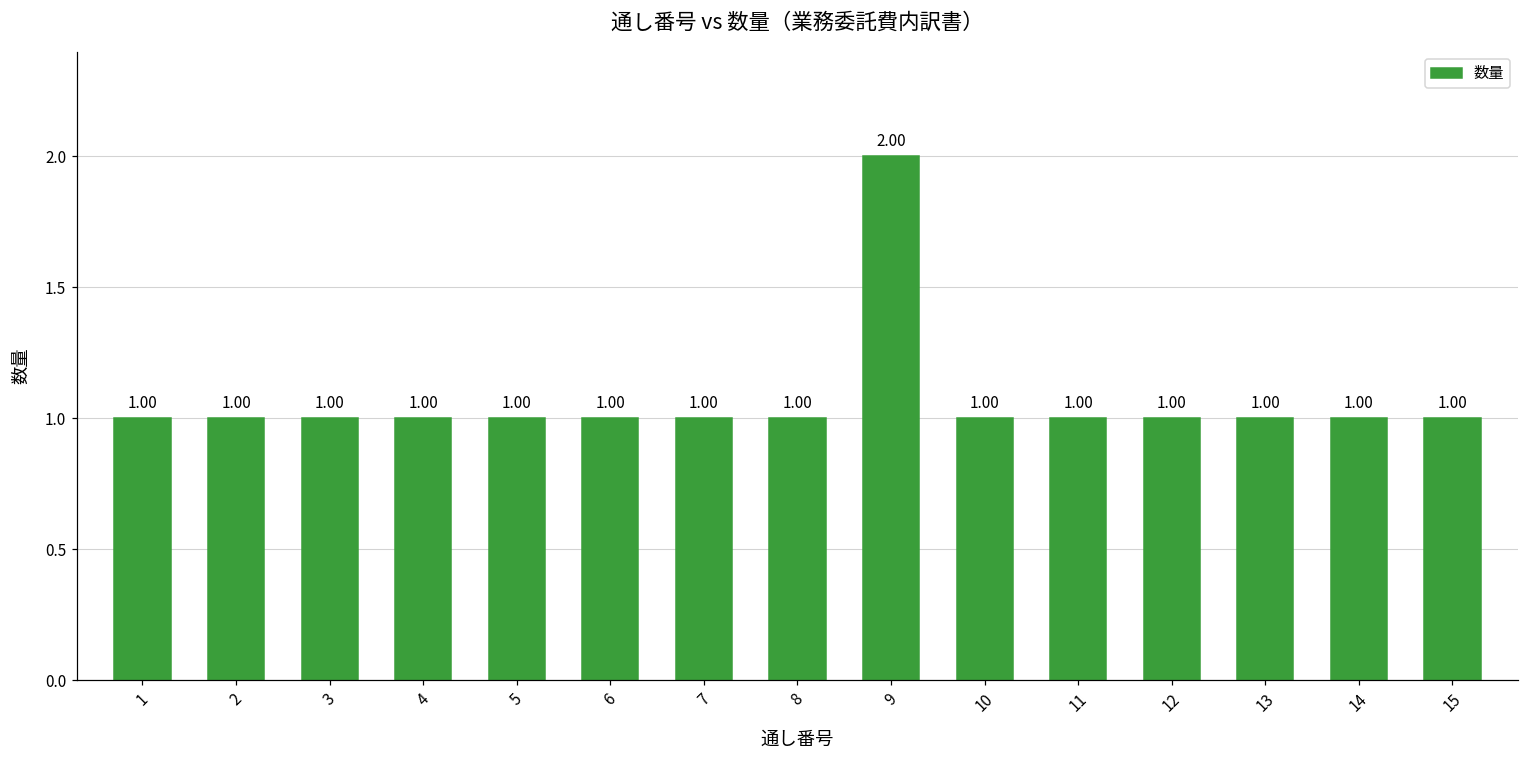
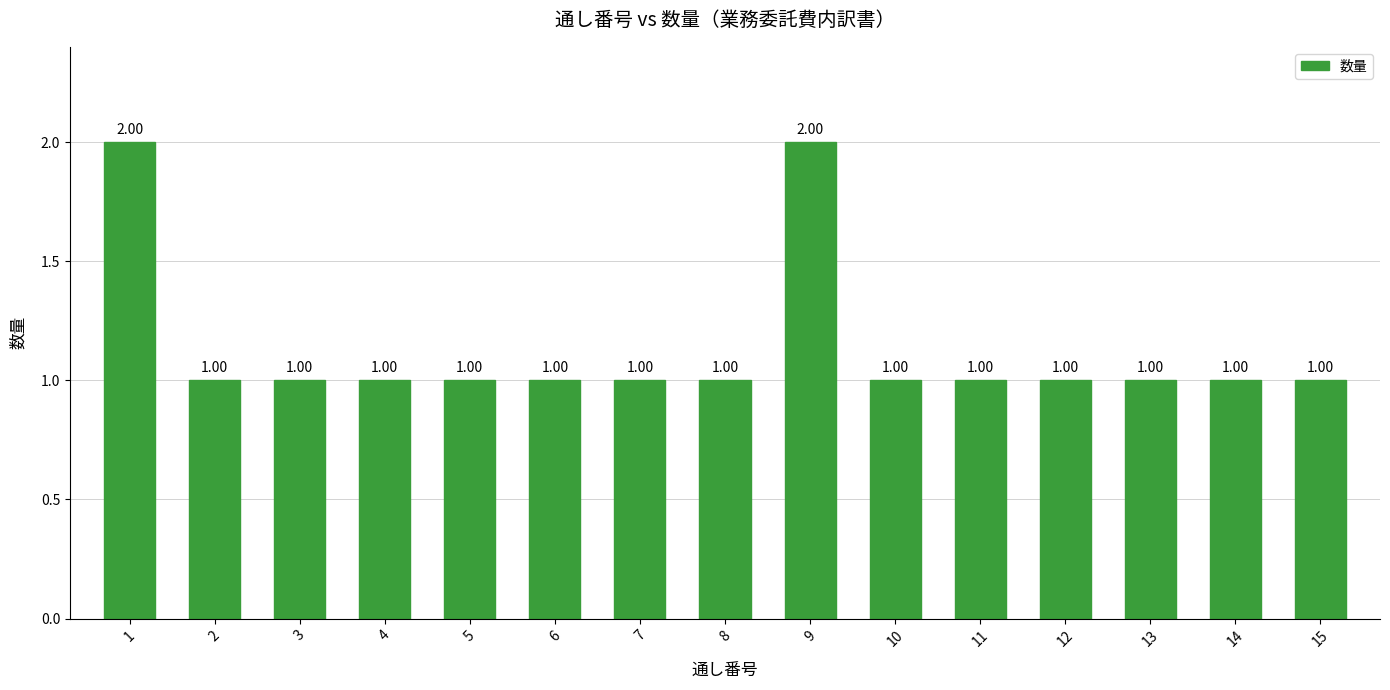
1: 1.00 -> 2.00
